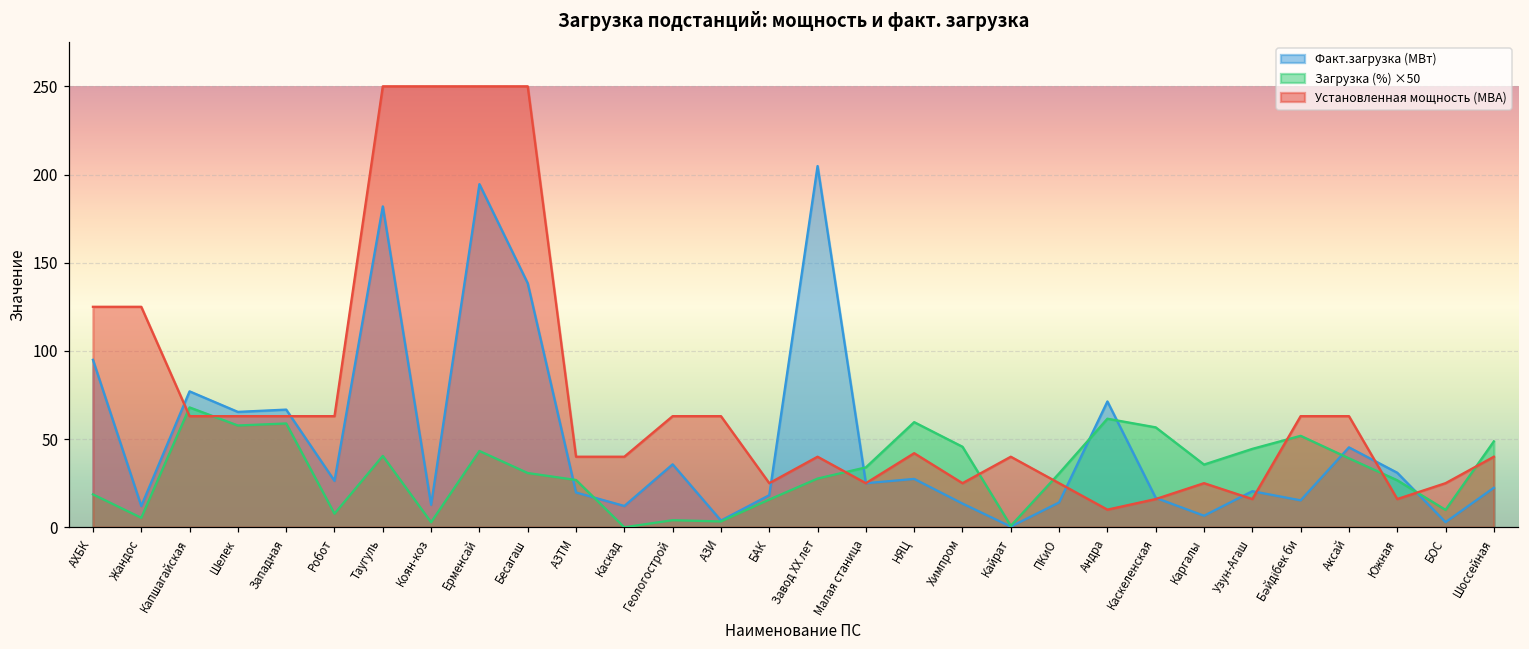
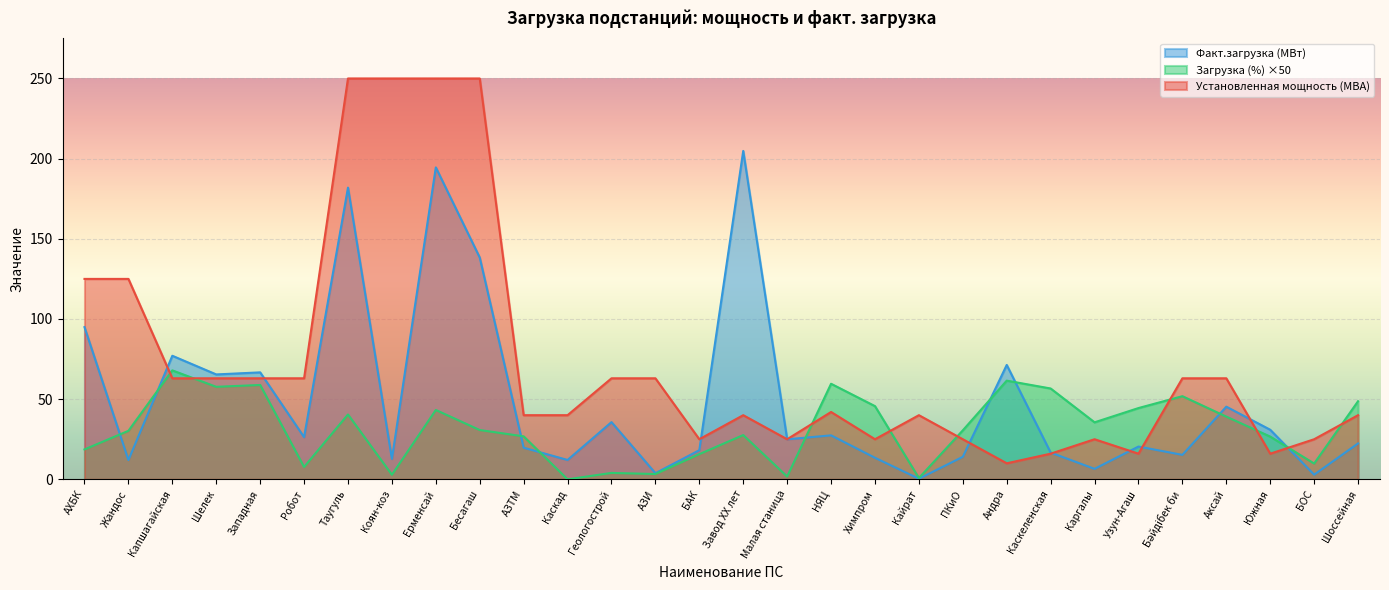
Загрузка (%) ×50, Жандос: 5 -> 30
Загрузка (%) ×50, Малая станица: 34 -> 2
